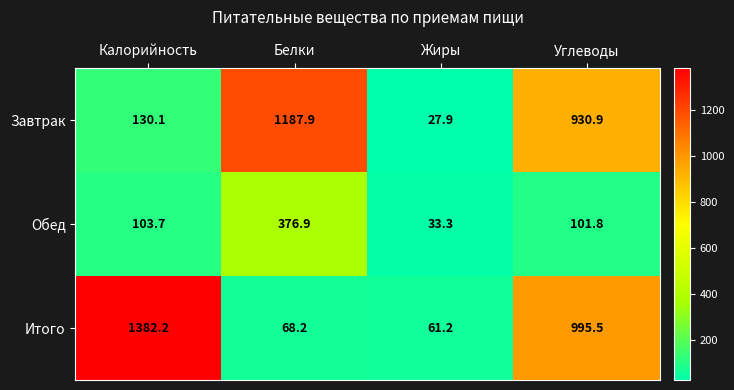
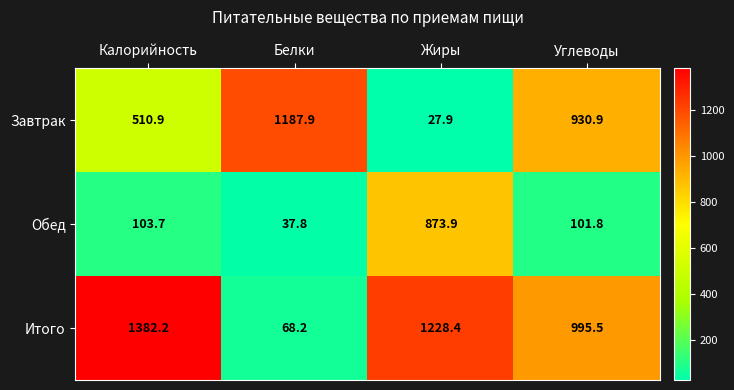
Завтрак, Калорийность: 130.1 -> 510.9
Обед, Белки: 376.9 -> 37.8
Обед, Жиры: 33.3 -> 873.9
Итого, Жиры: 61.2 -> 1228.4
